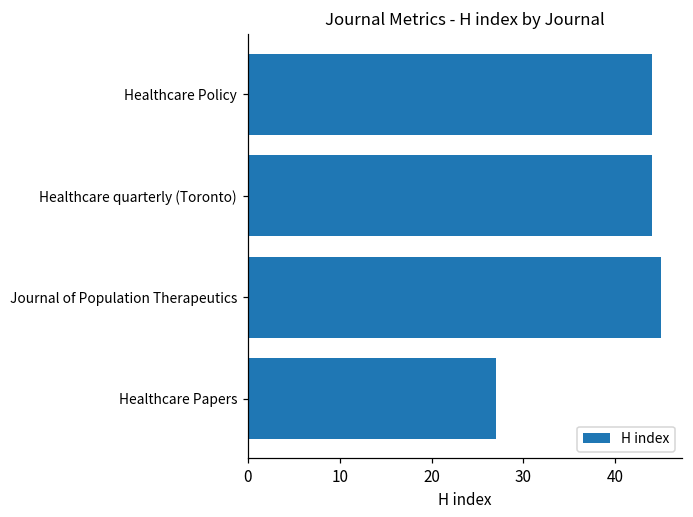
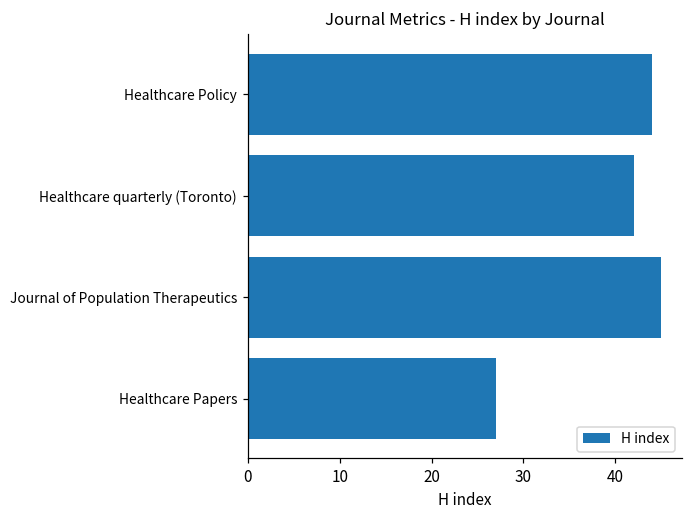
Healthcare quarterly (Toronto): 44 -> 42
